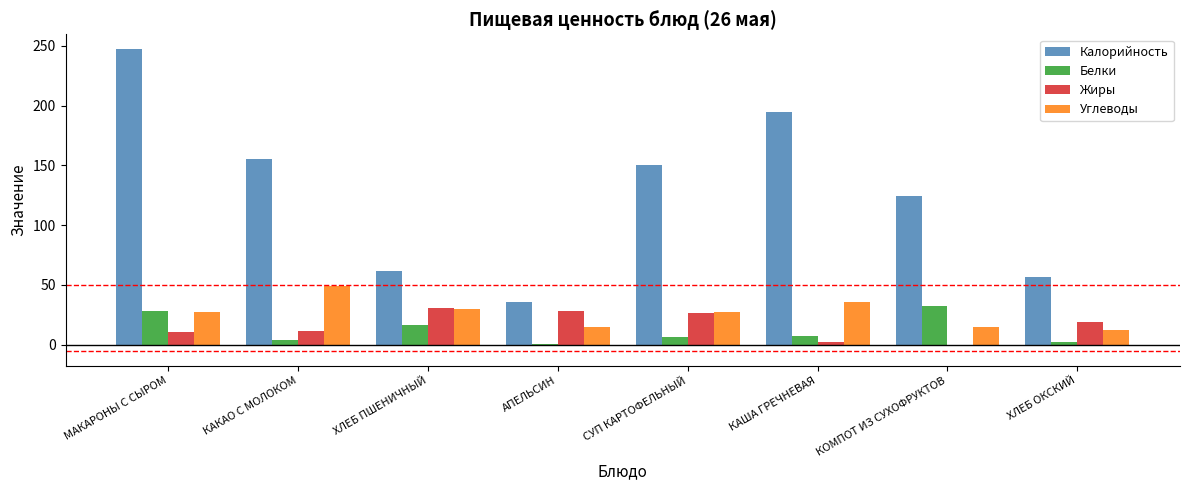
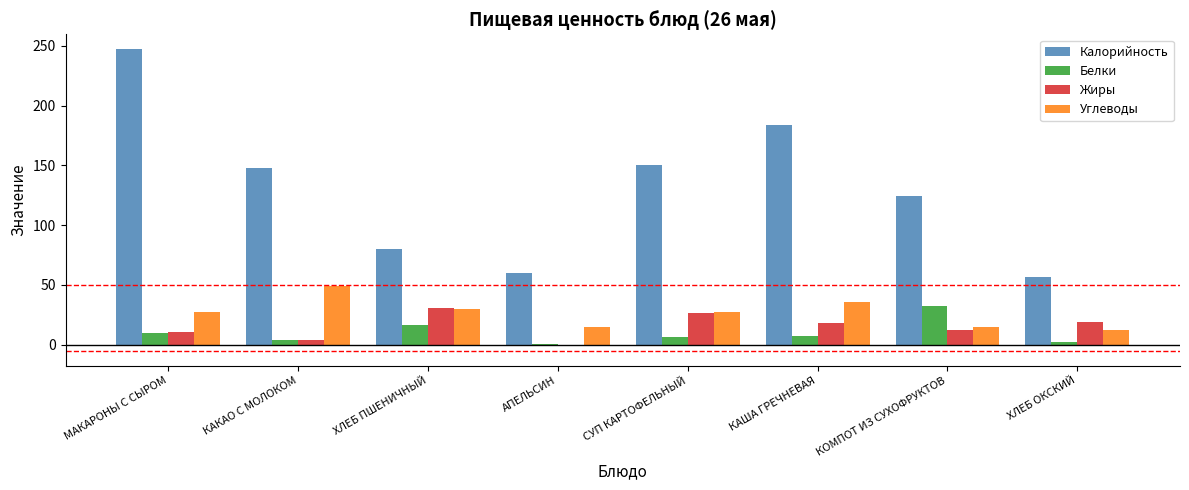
Белки, МАКАРОНЫ С СЫРОМ: 28 -> 10
Калорийность, КАКАО С МОЛОКОМ: 155 -> 148
Жиры, КАКАО С МОЛОКОМ: 12 -> 4
Калорийность, ХЛЕБ ПШЕНИЧНЫЙ: 62 -> 80
Калорийность, АПЕЛЬСИН: 36 -> 60
Жиры, АПЕЛЬСИН: 28 -> 0
Калорийность, КАША ГРЕЧНЕВАЯ: 195 -> 184
Жиры, КАША ГРЕЧНЕВАЯ: 2 -> 18
Жиры, КОМПОТ ИЗ СУХОФРУКТОВ: 0 -> 12
